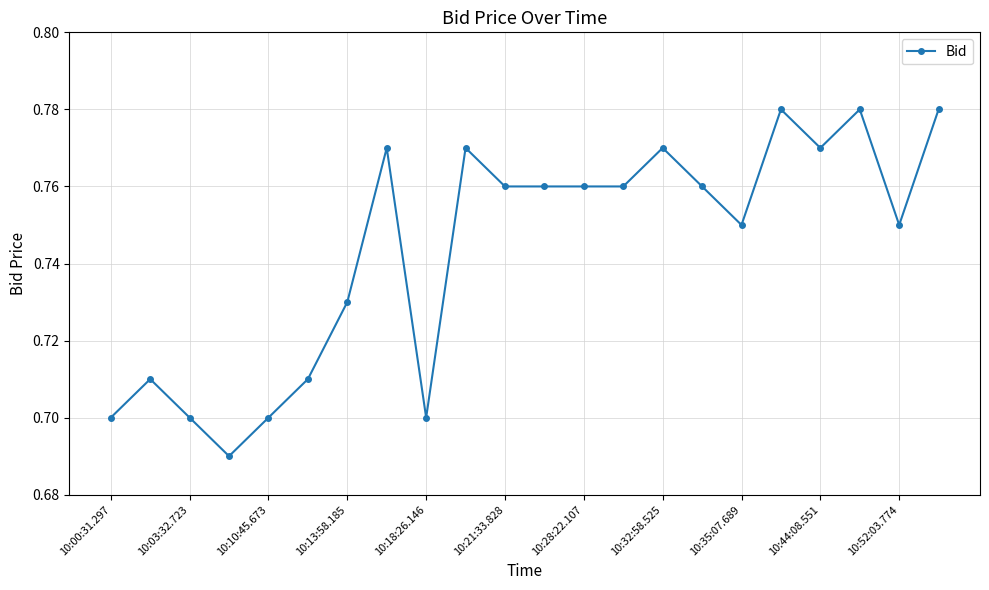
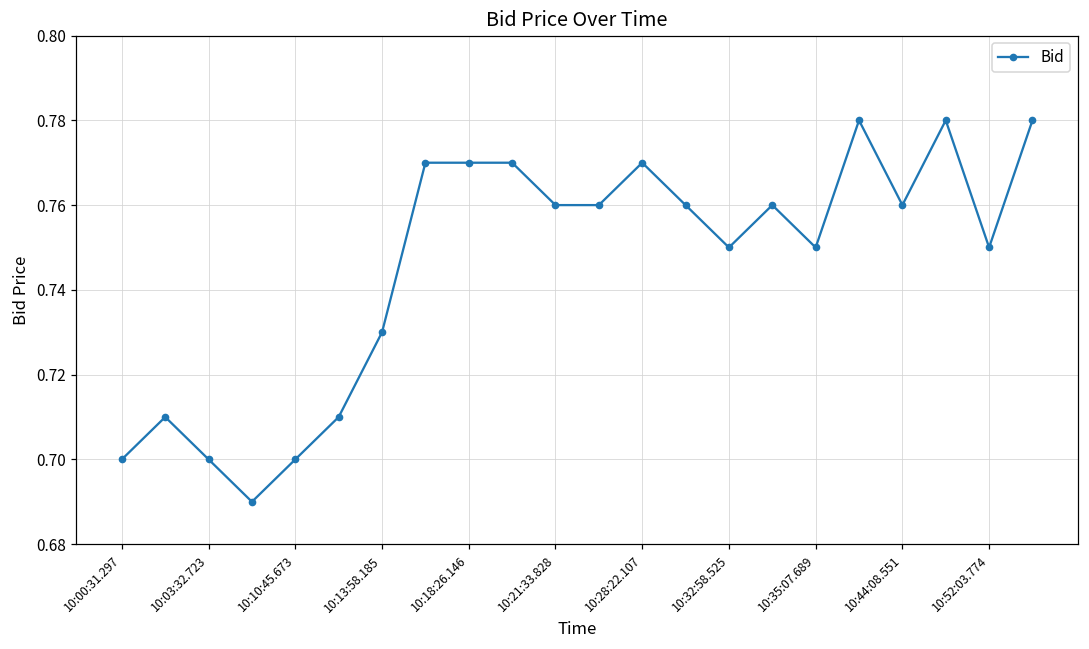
10:18:26.146: 0.70 -> 0.77
10:28:22.107: 0.76 -> 0.77
10:32:58.525: 0.77 -> 0.75
10:44:08.551: 0.77 -> 0.76
